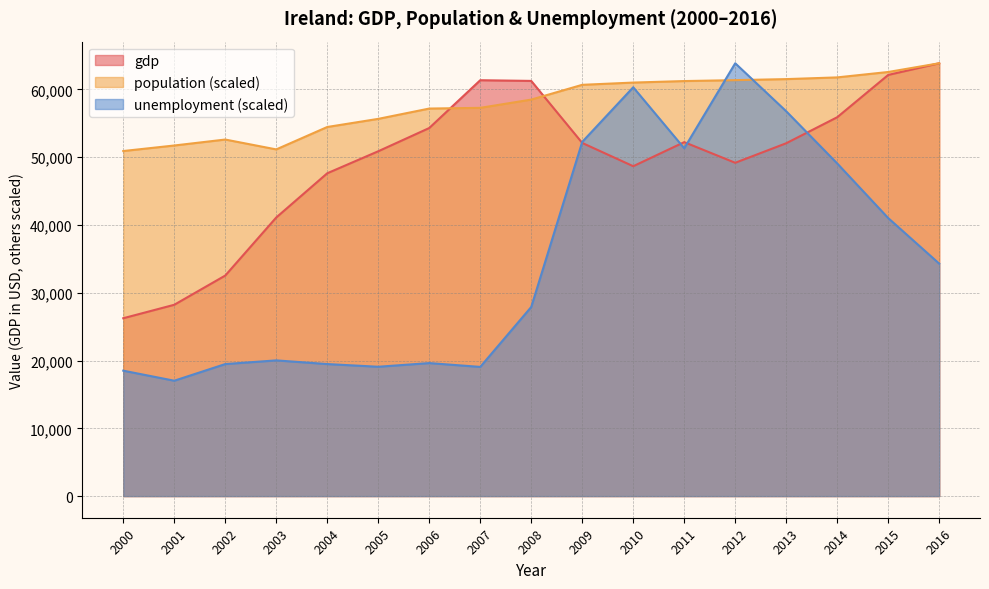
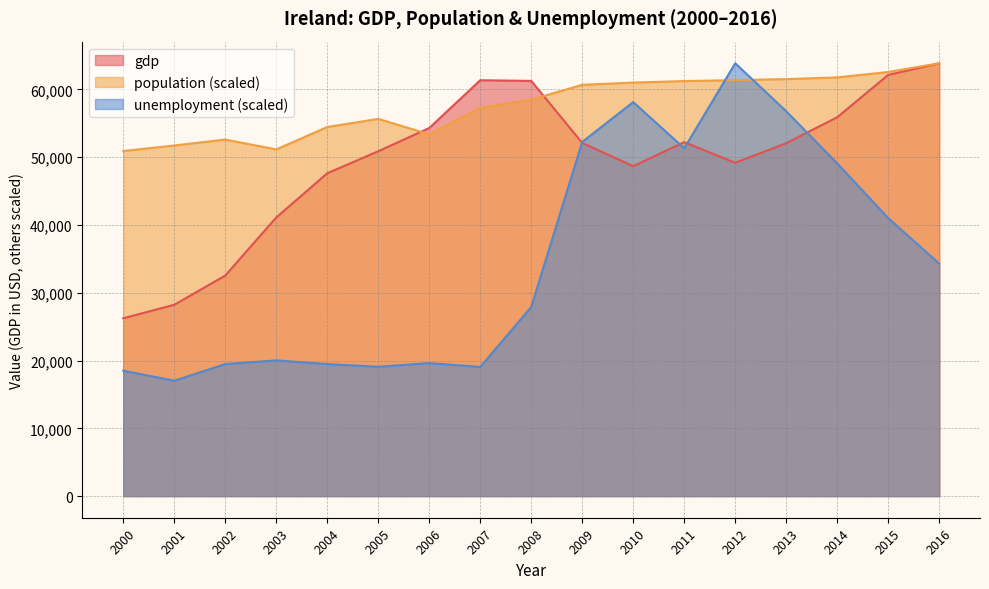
population (scaled), 2006: 57,000 -> 53,000
unemployment (scaled), 2010: 60,000 -> 58,000
